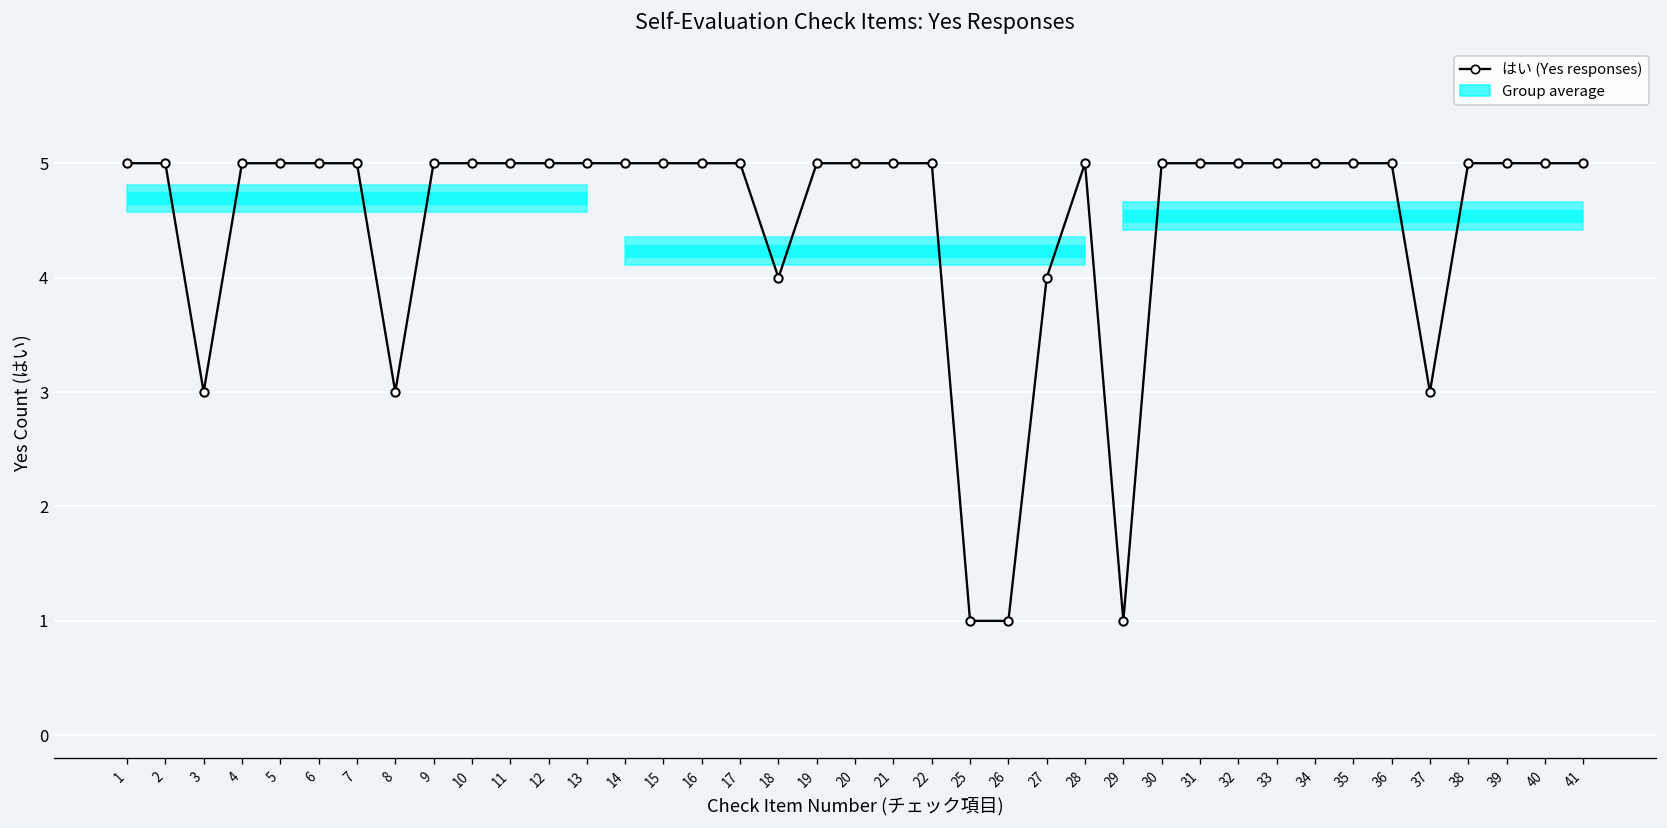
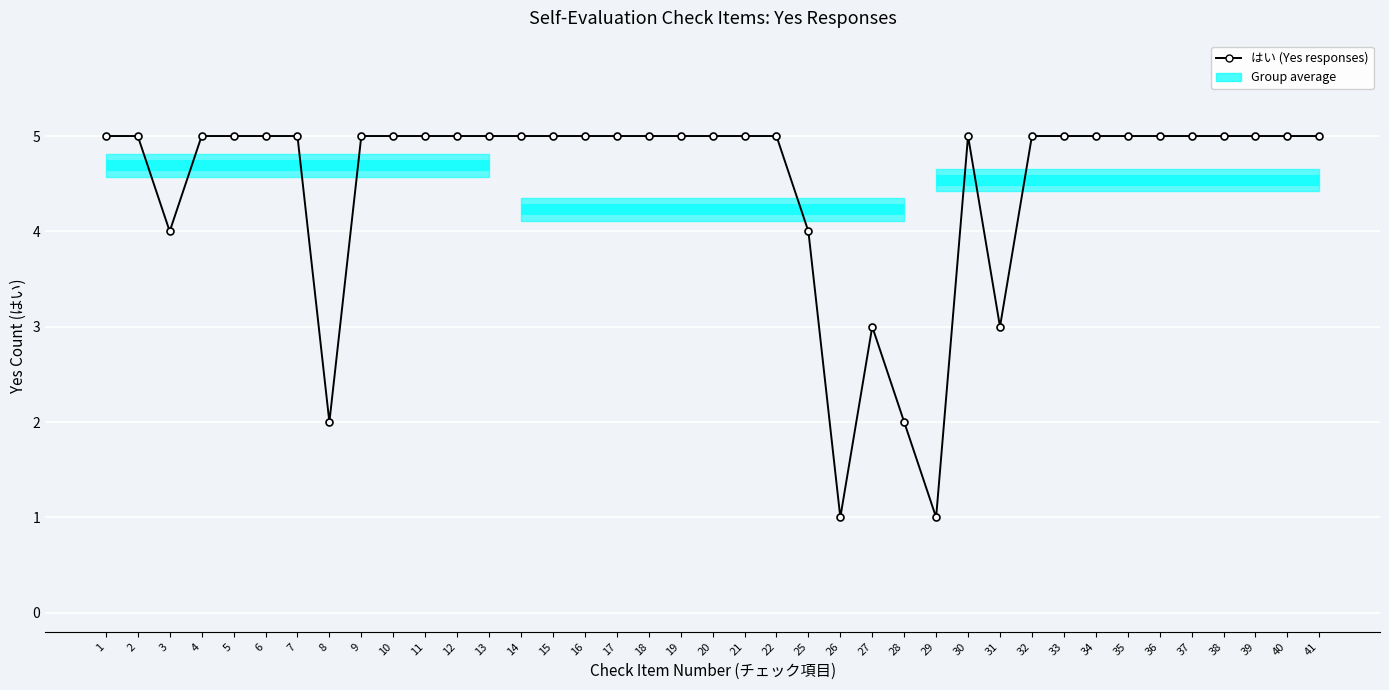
はい (Yes responses), 3: 3 -> 4
はい (Yes responses), 8: 3 -> 2
はい (Yes responses), 18: 4 -> 5
はい (Yes responses), 25: 1 -> 4
はい (Yes responses), 27: 4 -> 3
はい (Yes responses), 28: 5 -> 2
はい (Yes responses), 31: 5 -> 3
はい (Yes responses), 37: 3 -> 5
